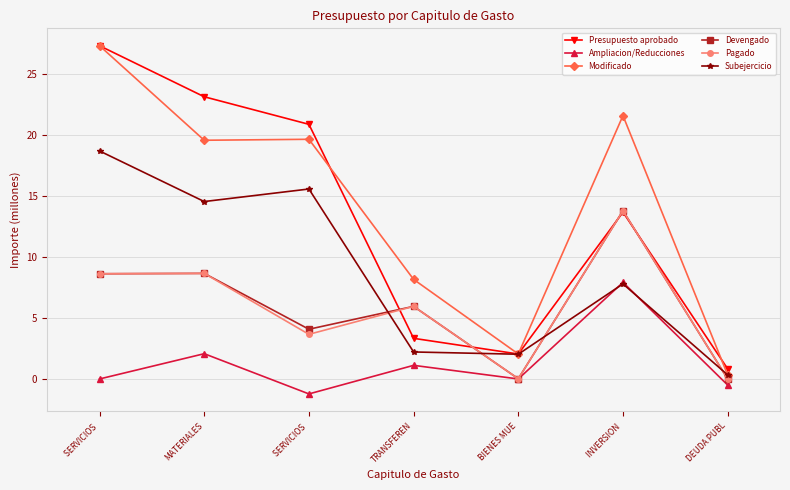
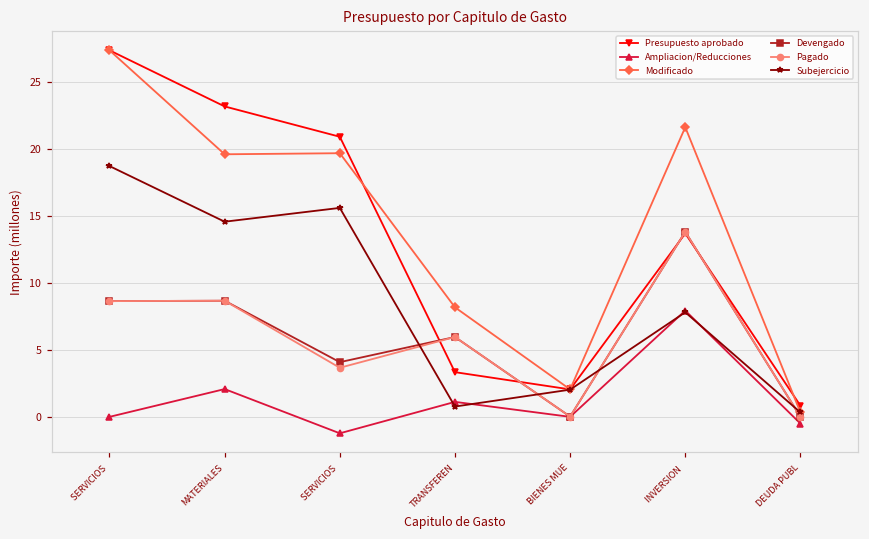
Subejercicio, TRANSFEREN: 2.2 -> 0.8
